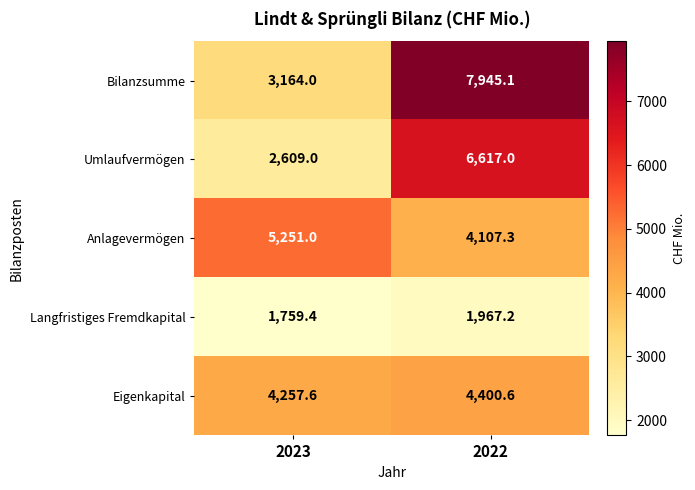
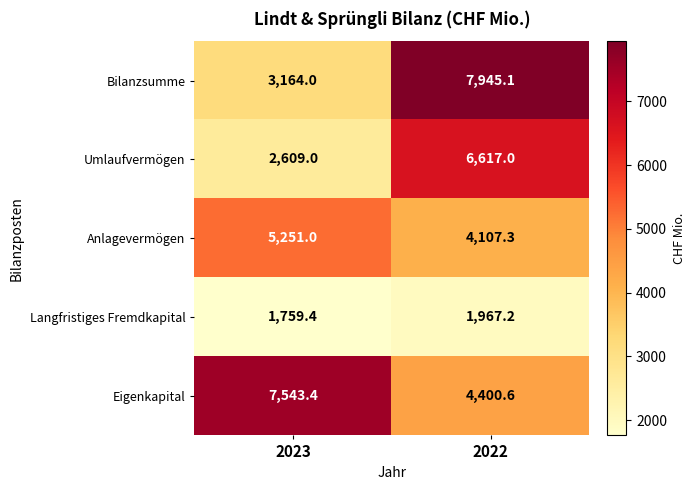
Eigenkapital, 2023: 4,257.6 -> 7,543.4
